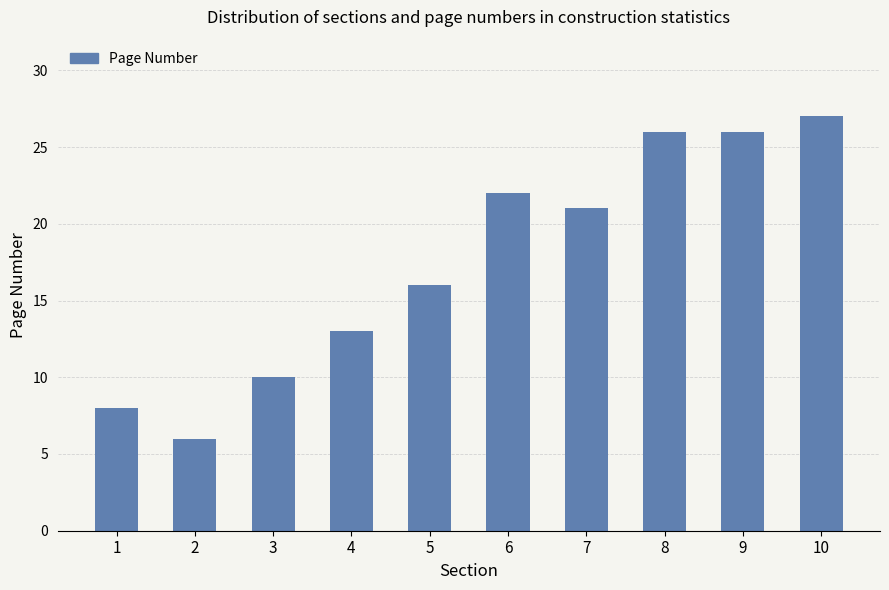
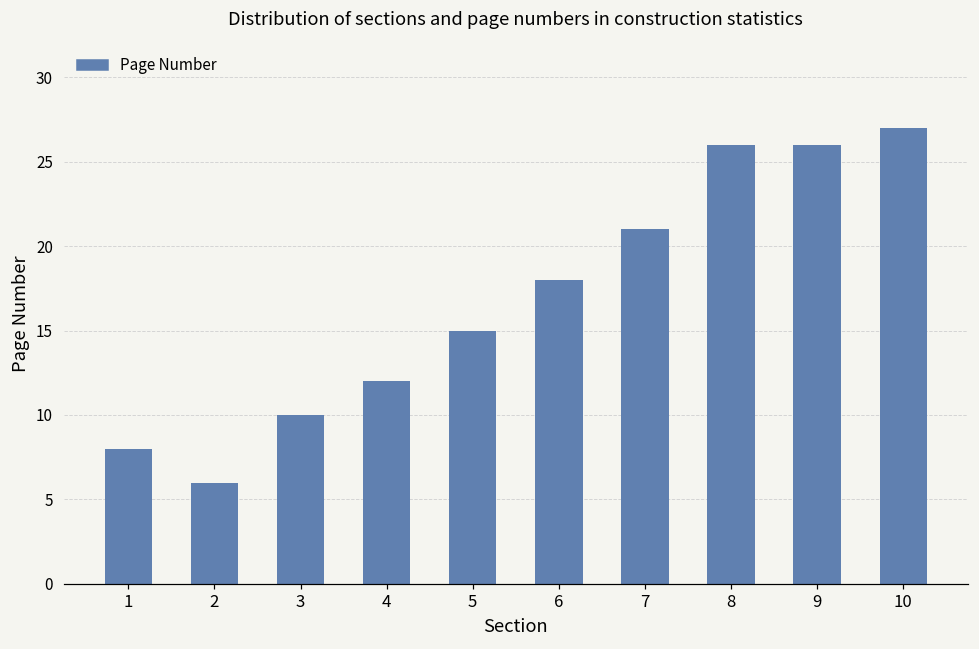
4: 13 -> 12
5: 16 -> 15
6: 22 -> 18
